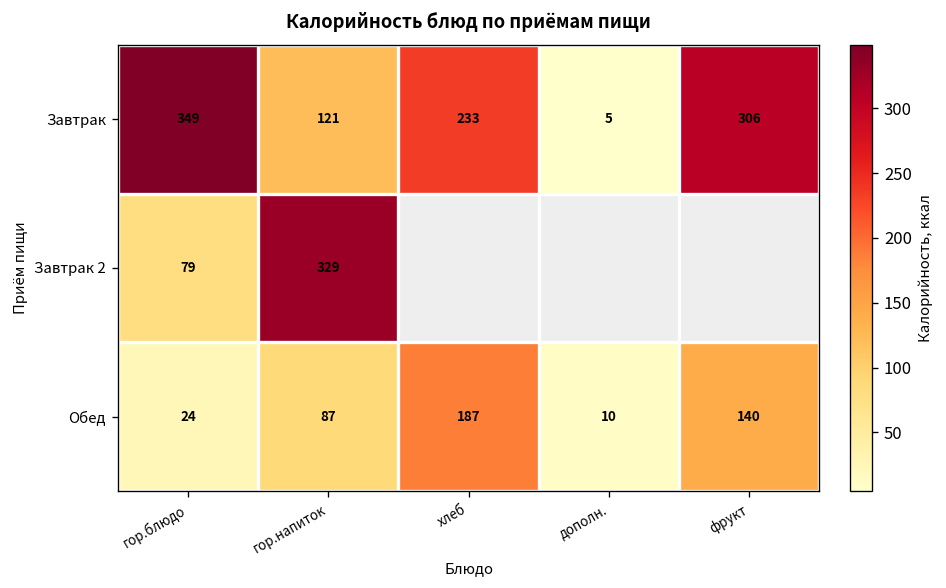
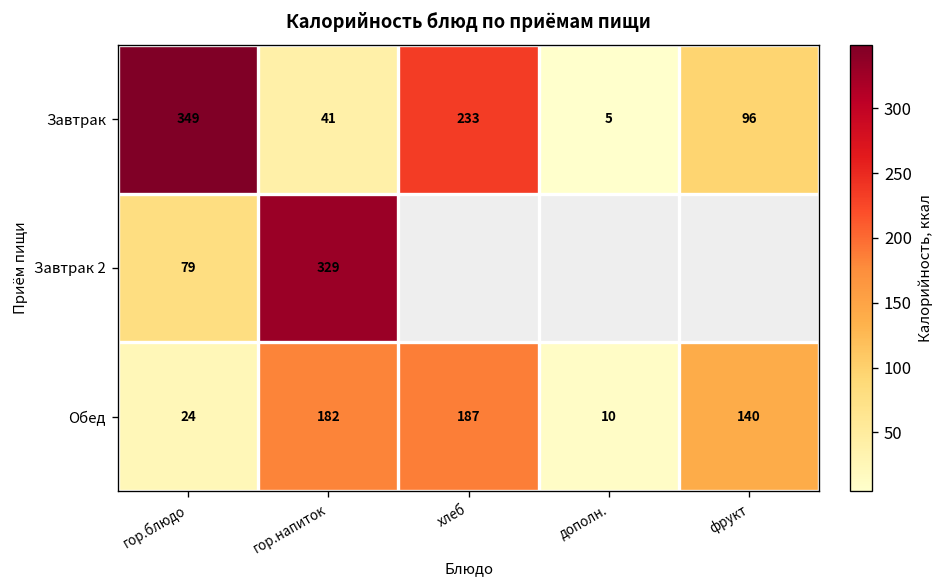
Завтрак, гор.напиток: 121 -> 41
Завтрак, фрукт: 306 -> 96
Обед, гор.напиток: 87 -> 182
